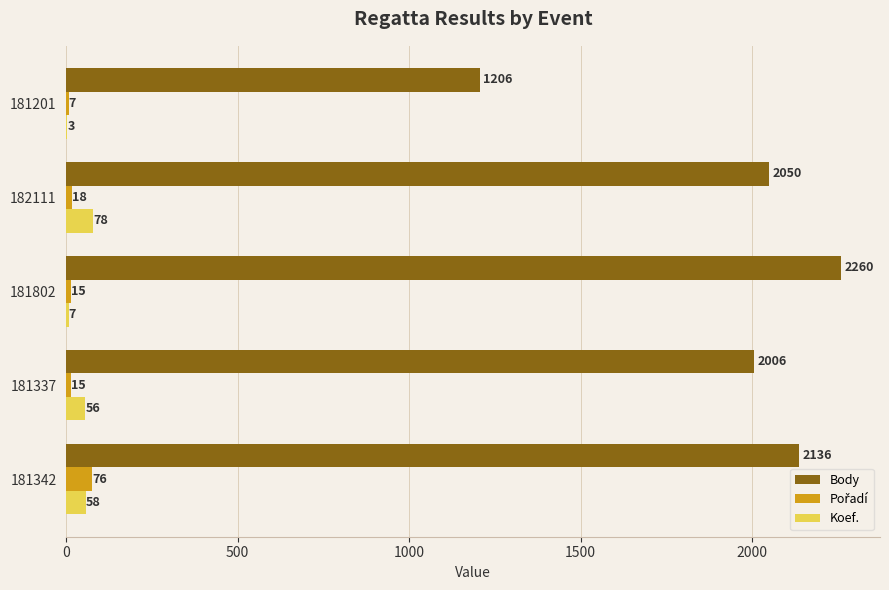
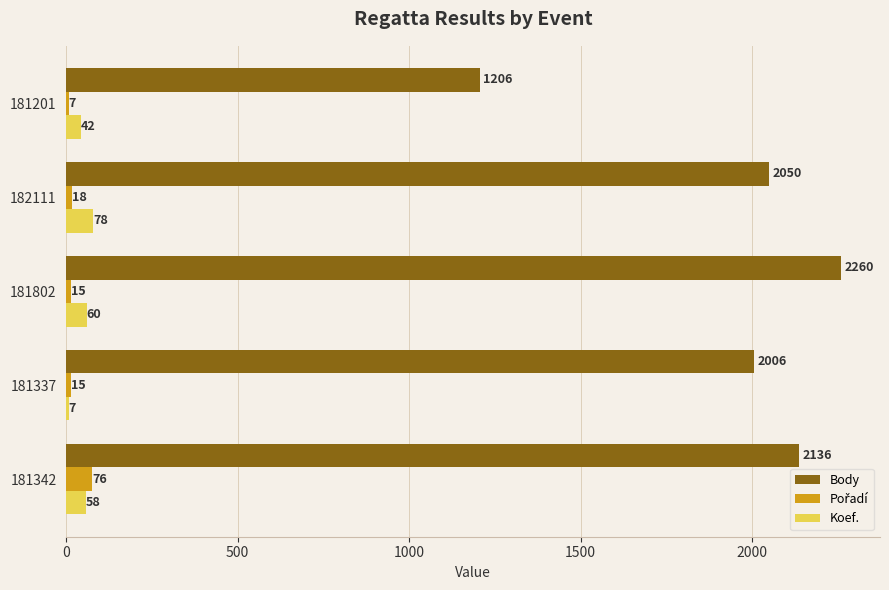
Koef., 181201: 3 -> 42
Koef., 181802: 7 -> 60
Koef., 181337: 56 -> 7
